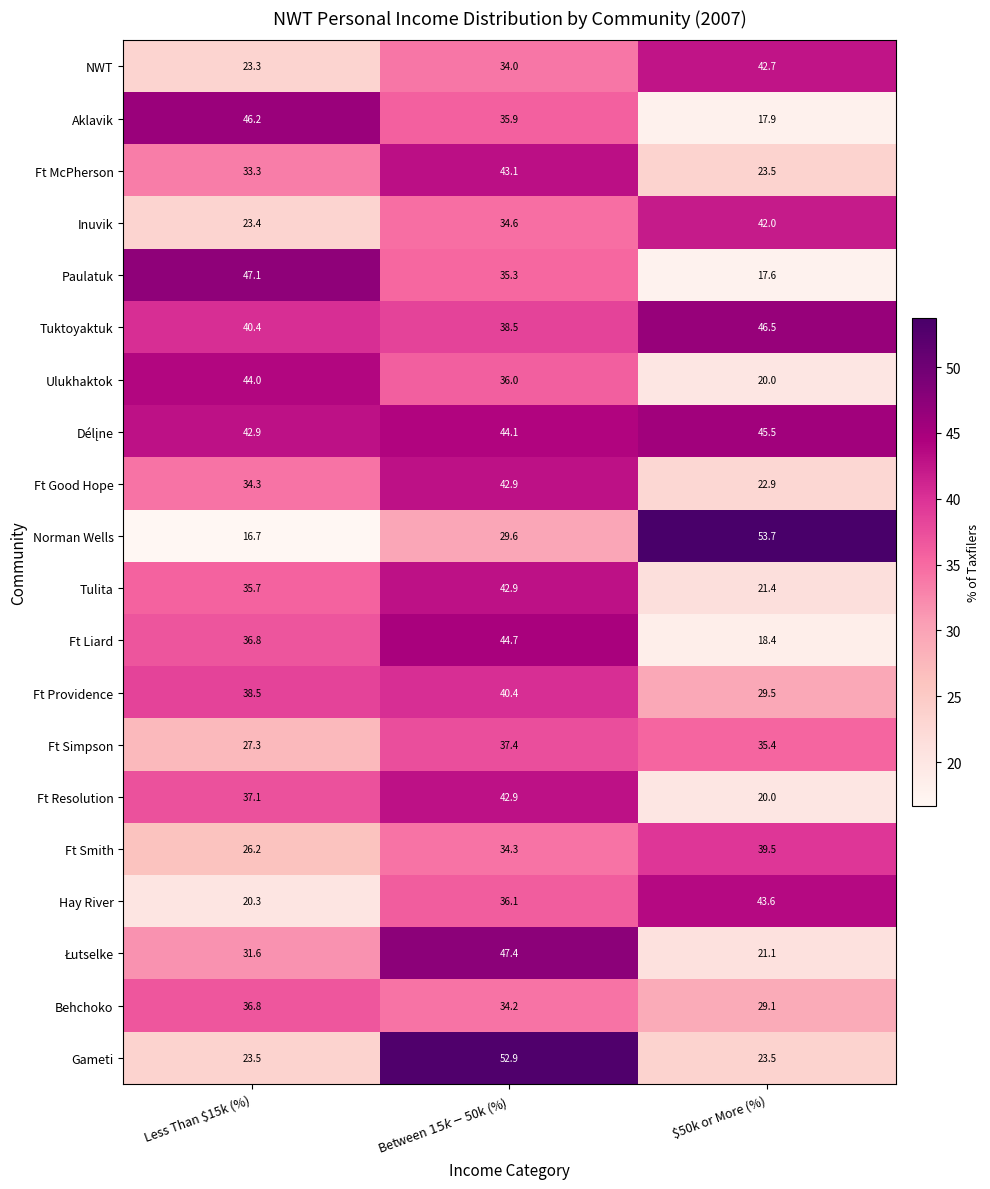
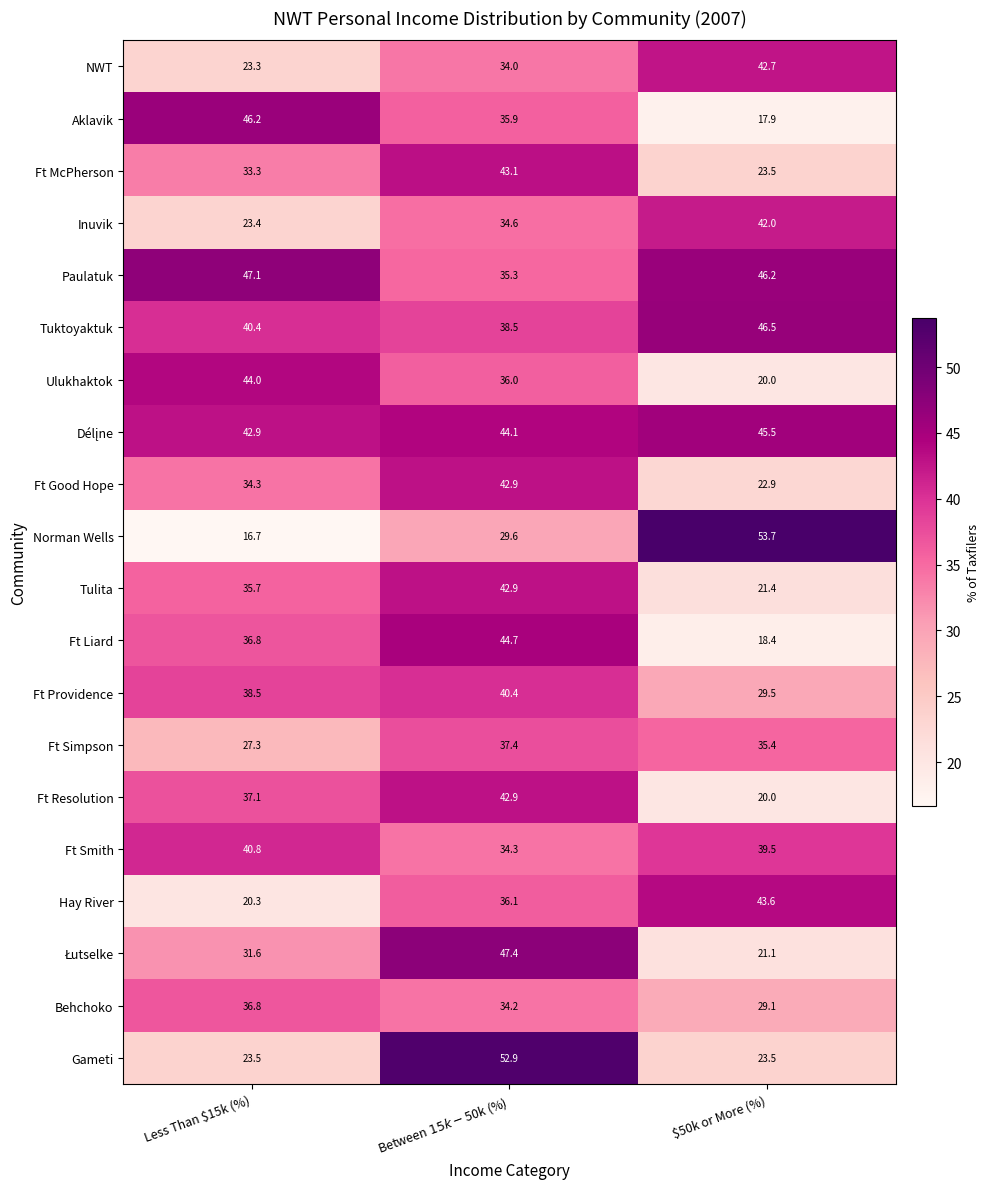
Paulatuk, $50k or More (%): 17.6 -> 46.2
Ft Smith, Less Than $15k (%): 26.2 -> 40.8
